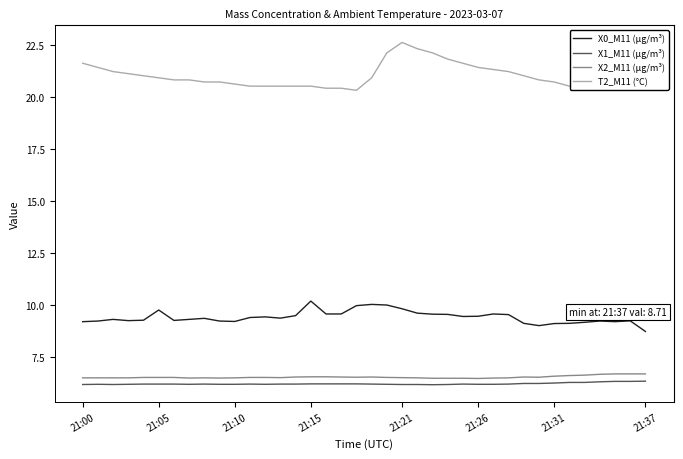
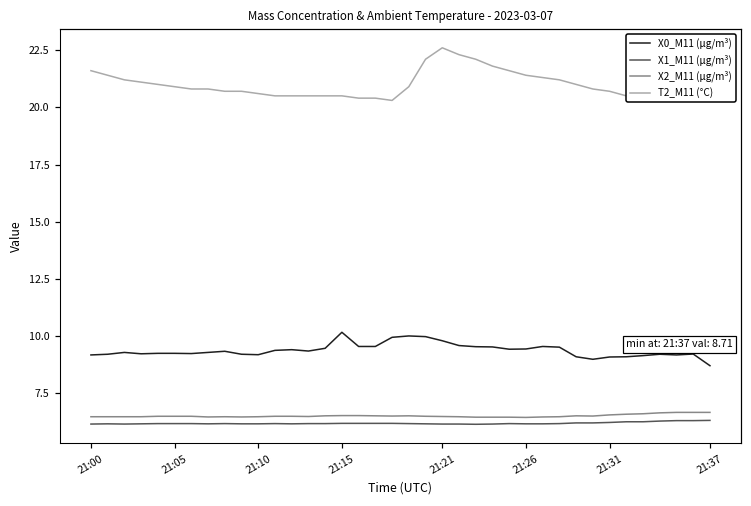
X0_M11 (μg/m³), 21:05: 9.7 -> 9.3
